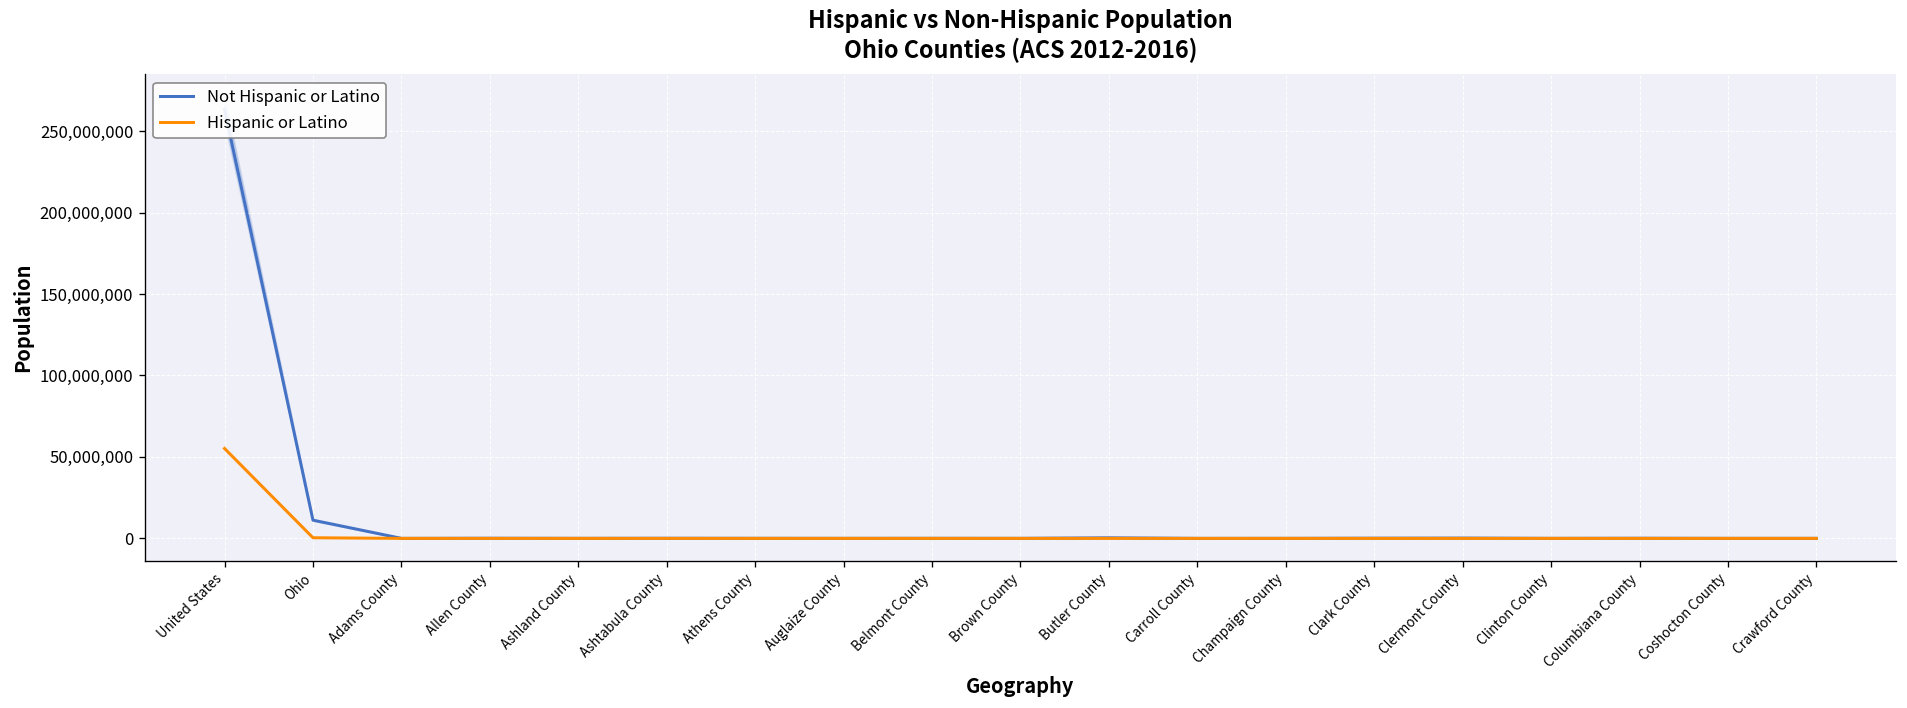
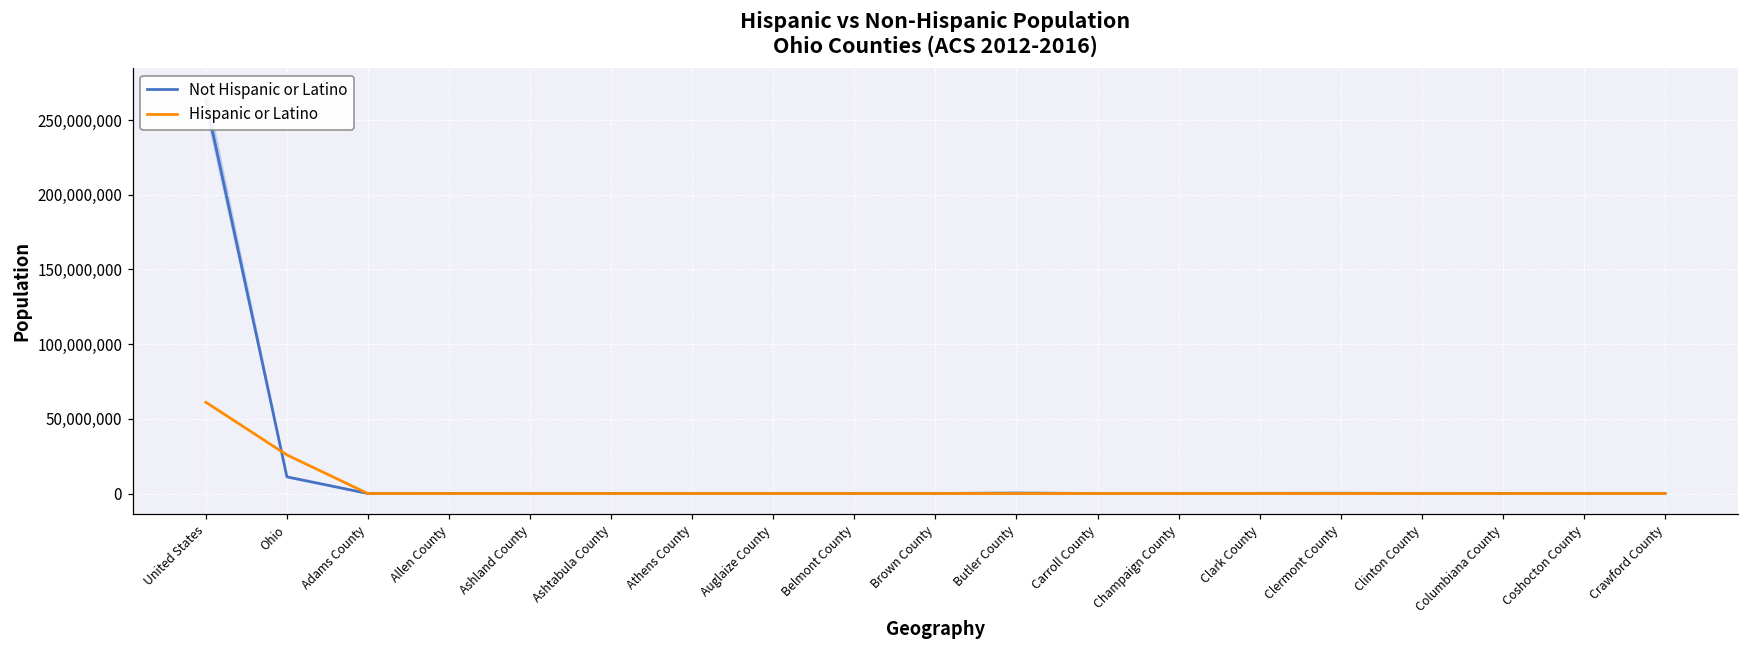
Hispanic or Latino, United States: 55,000,000 -> 61,000,000
Hispanic or Latino, Ohio: 0 -> 26,000,000
